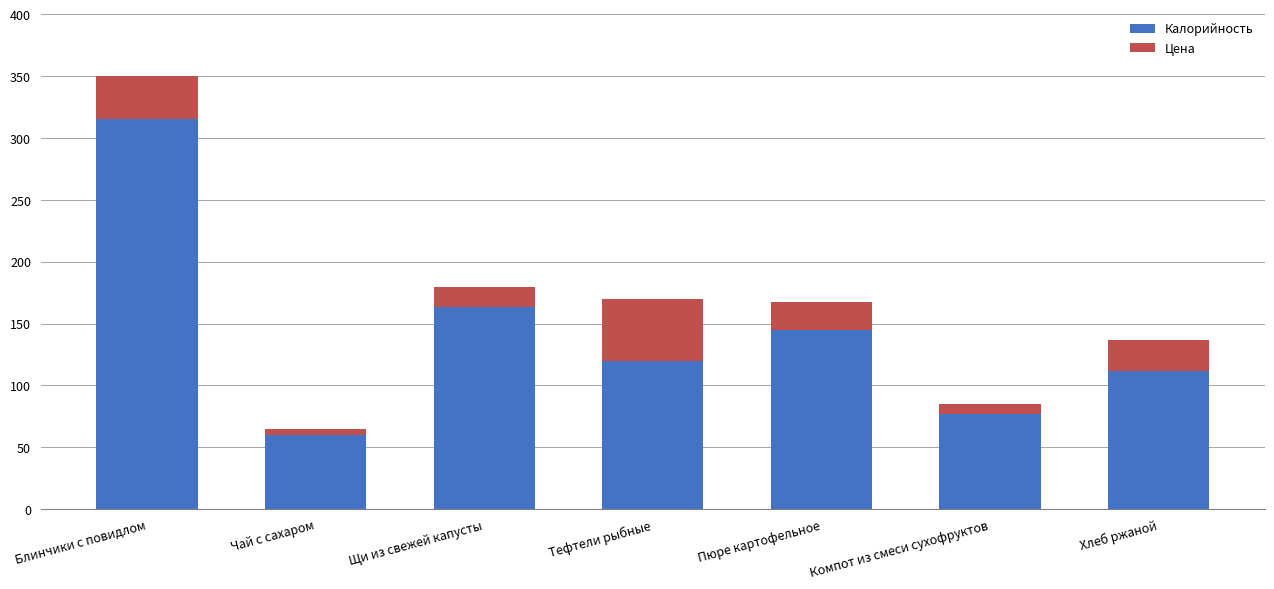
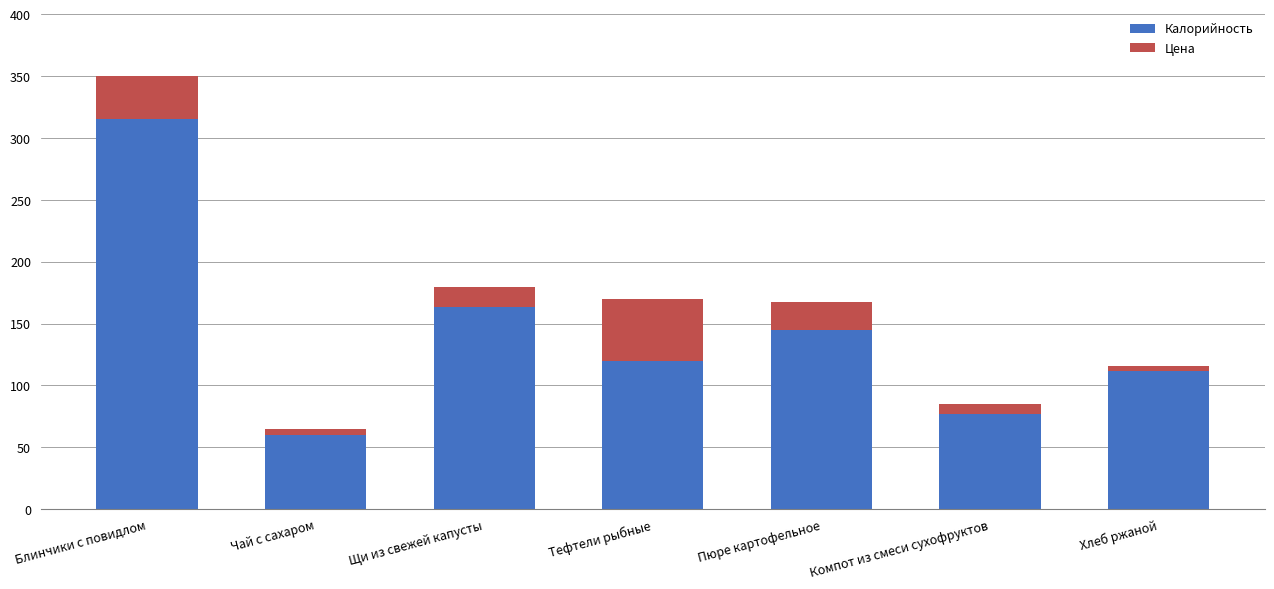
Цена, Хлеб ржаной: 25 -> 4
